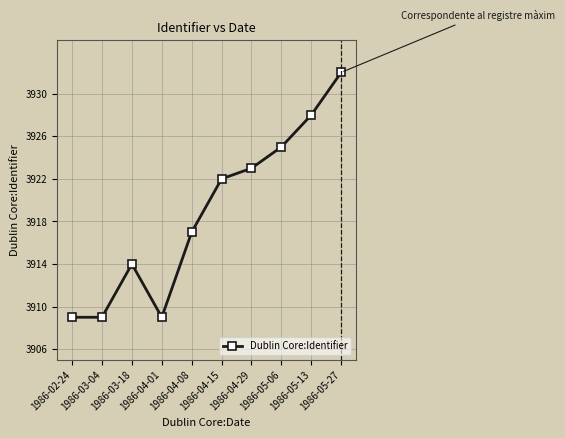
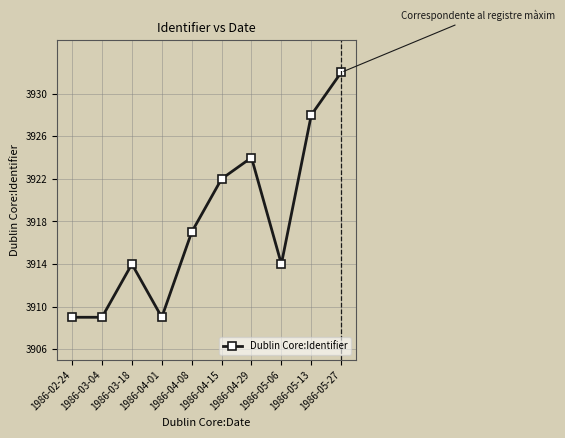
1986-04-29: 3923 -> 3924
1986-05-06: 3925 -> 3914
